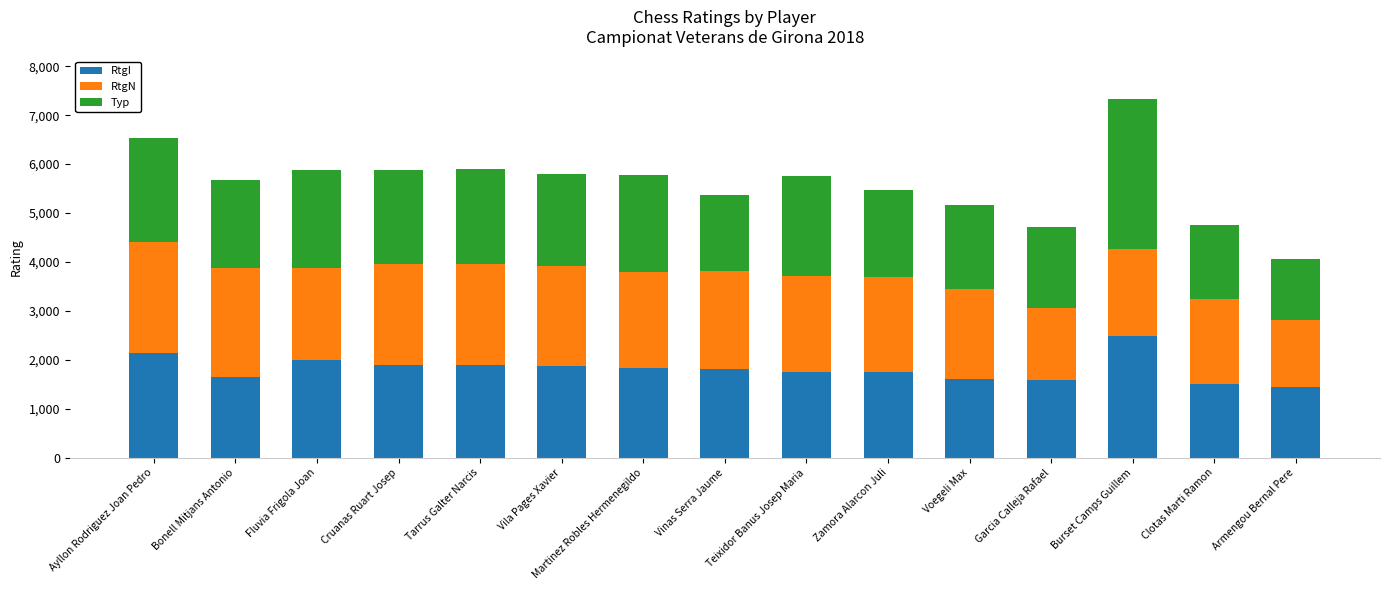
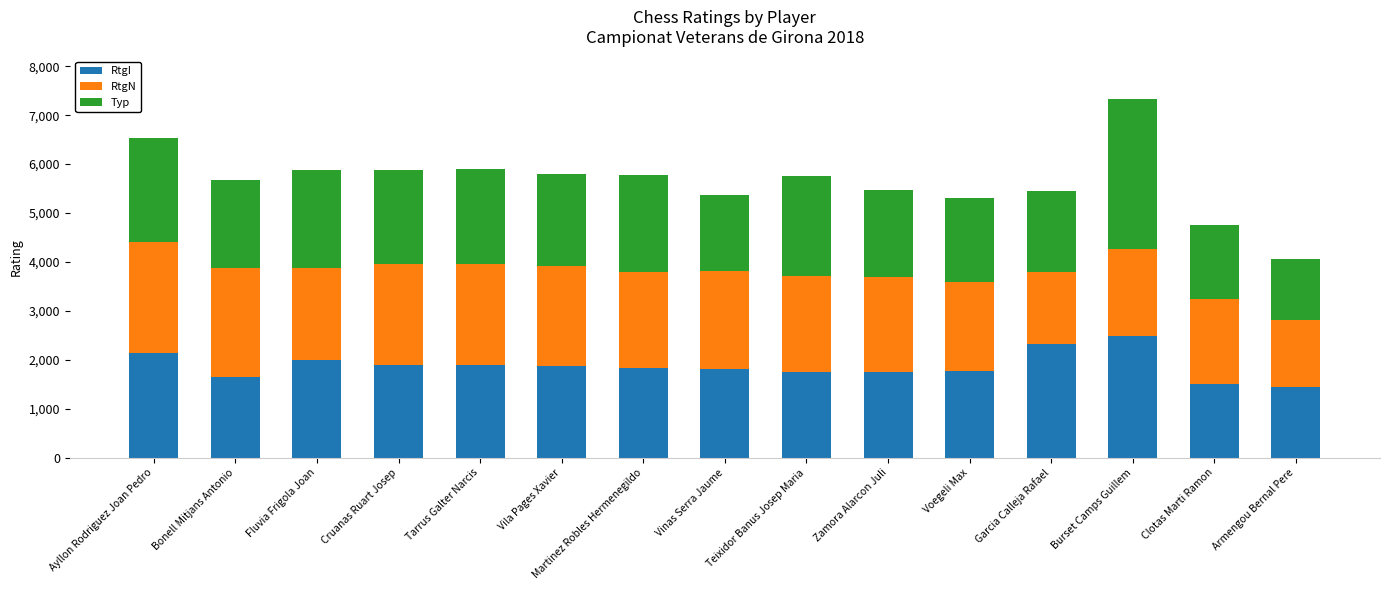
RtgI, Voegeli Max: 1,600 -> 1,800
RtgI, Garcia Calleja Rafael: 1,600 -> 2,300
